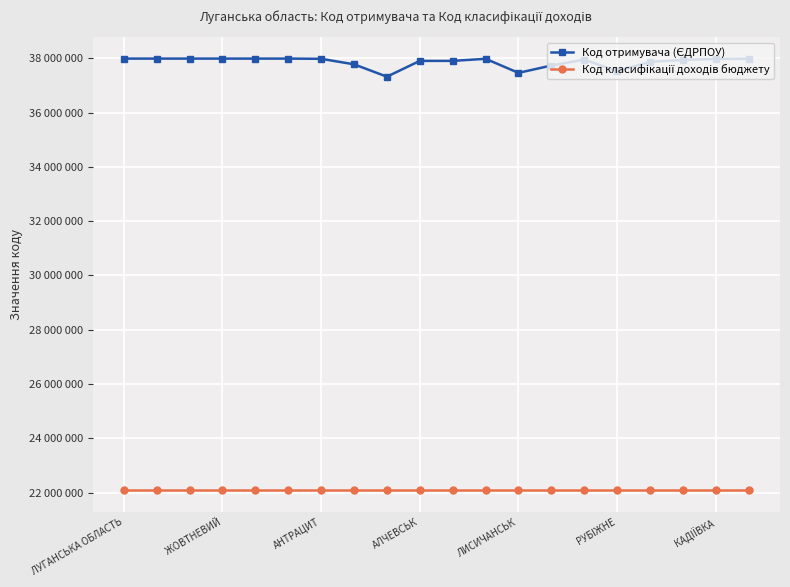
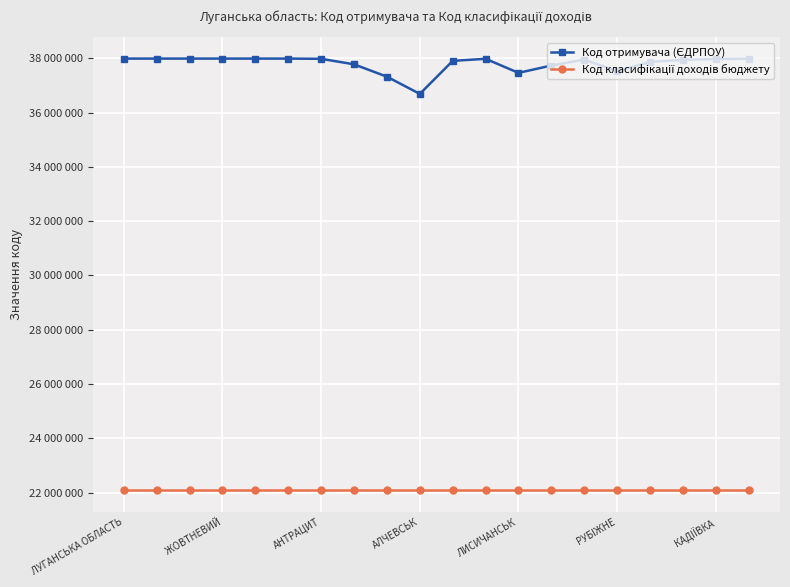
Код отримувача (ЄДРПОУ), АЛЧЕВСЬК: 37900000 -> 36700000
